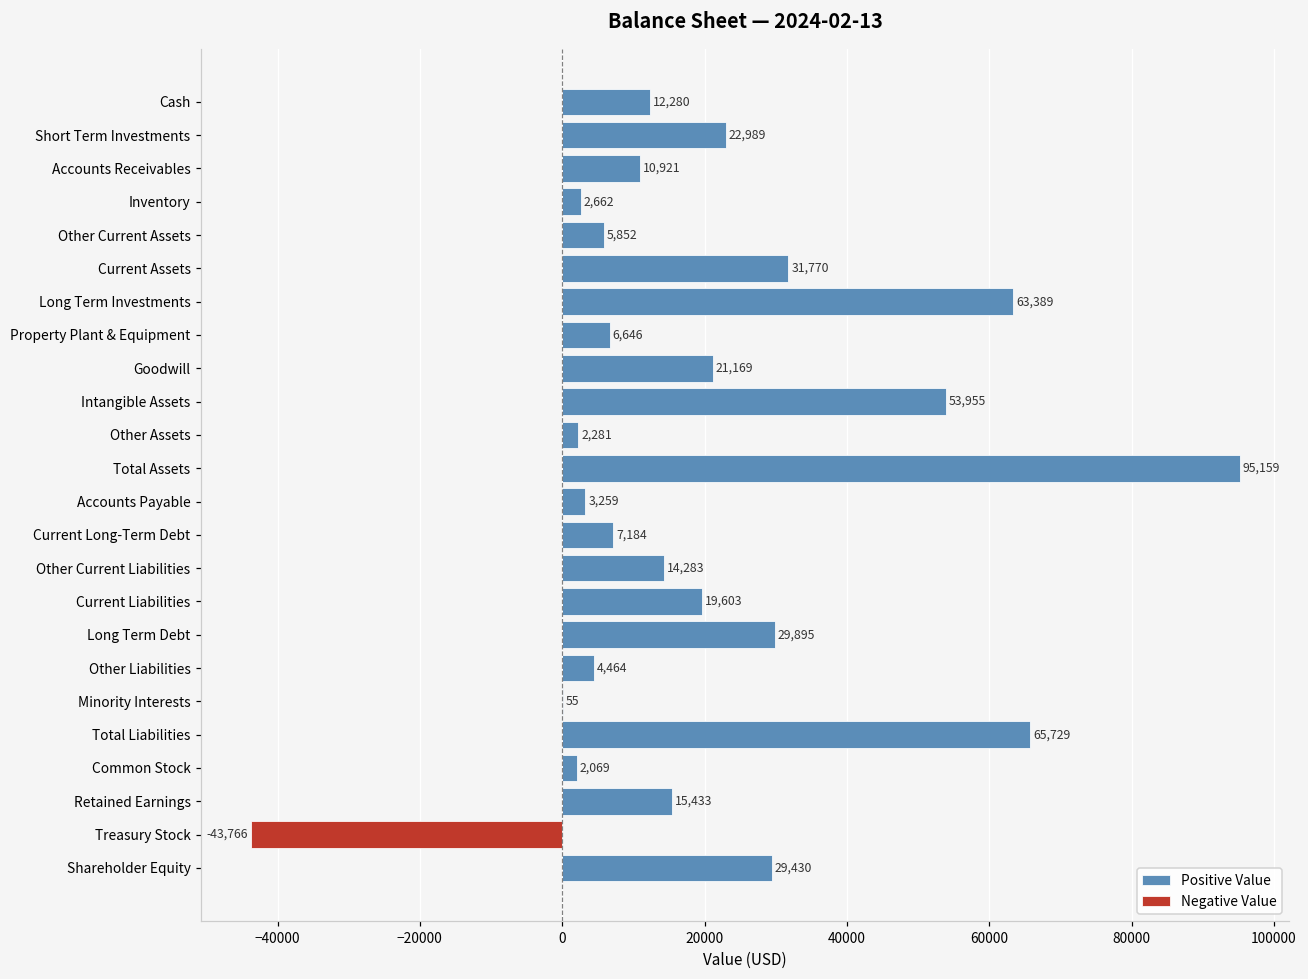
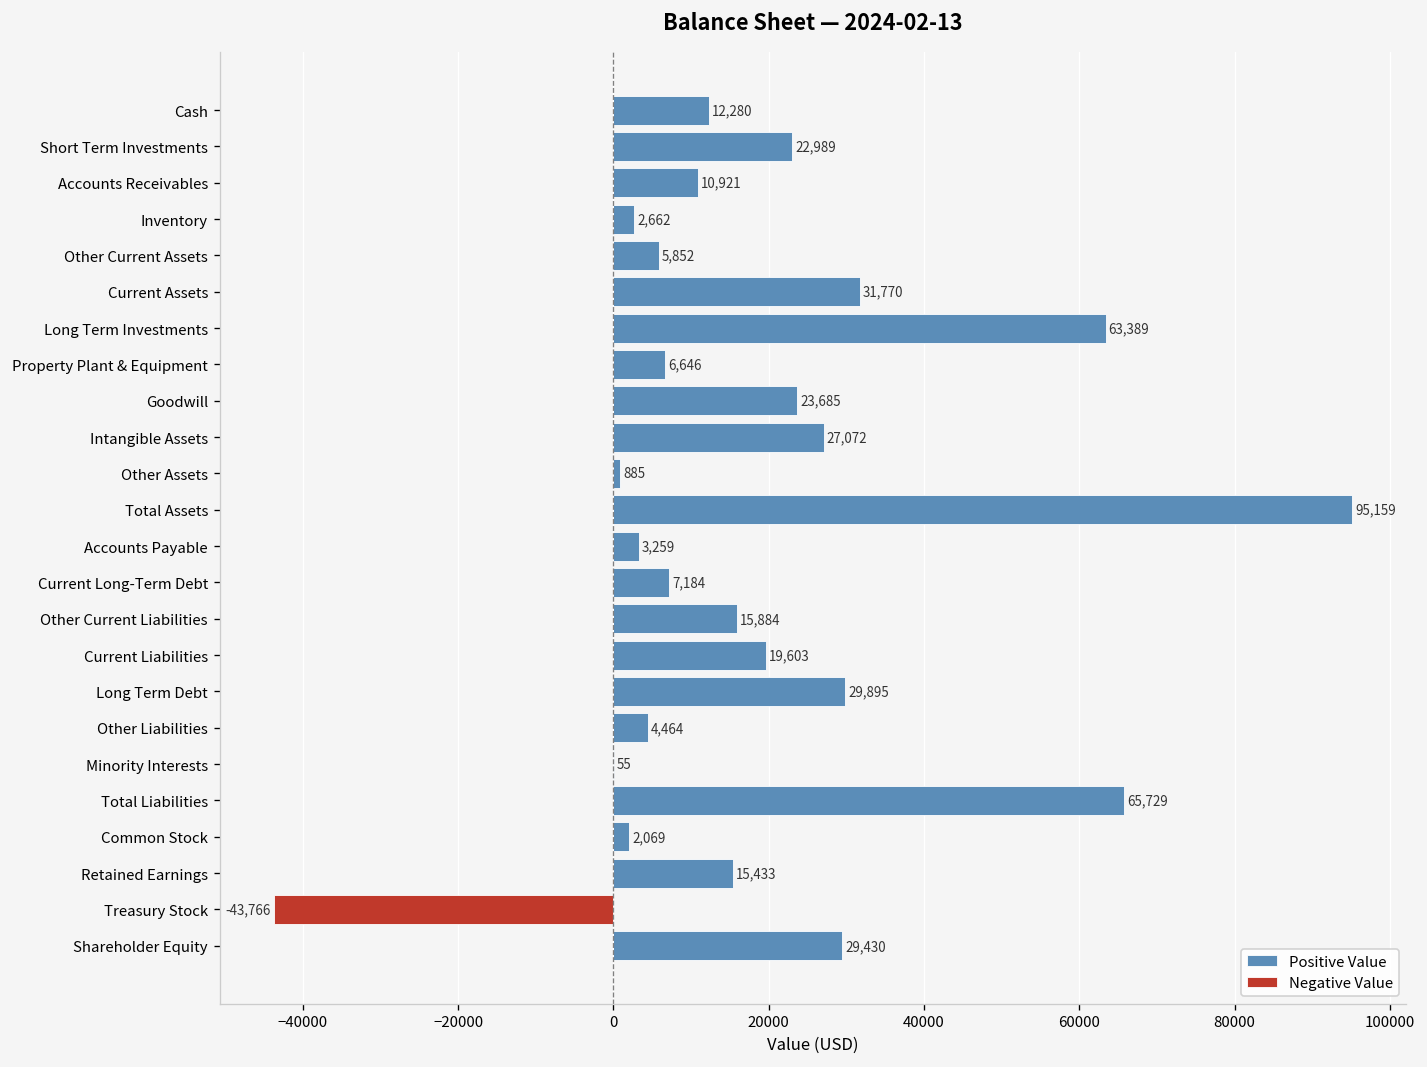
Positive Value, Goodwill: 21,169 -> 23,685
Positive Value, Intangible Assets: 53,955 -> 27,072
Positive Value, Other Assets: 2,281 -> 885
Positive Value, Other Current Liabilities: 14,283 -> 15,884
